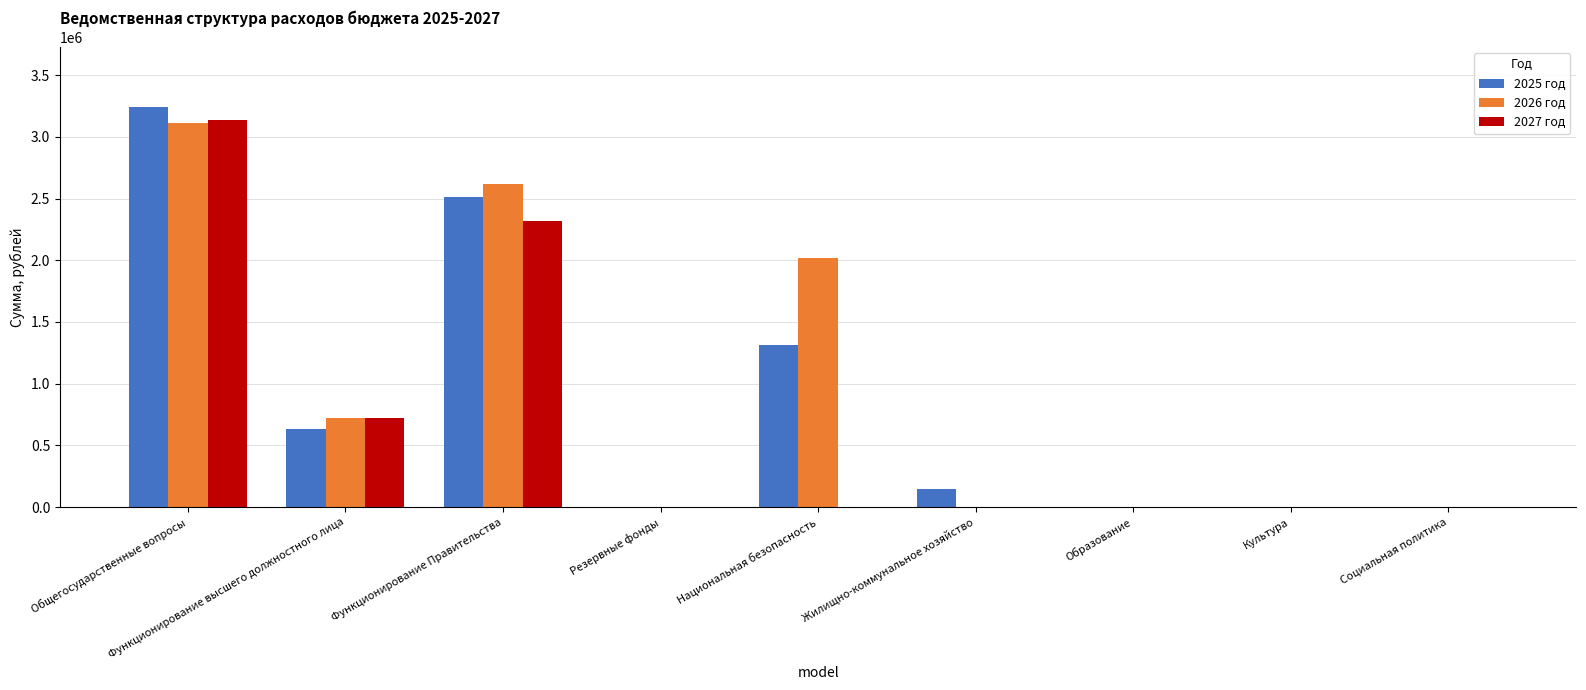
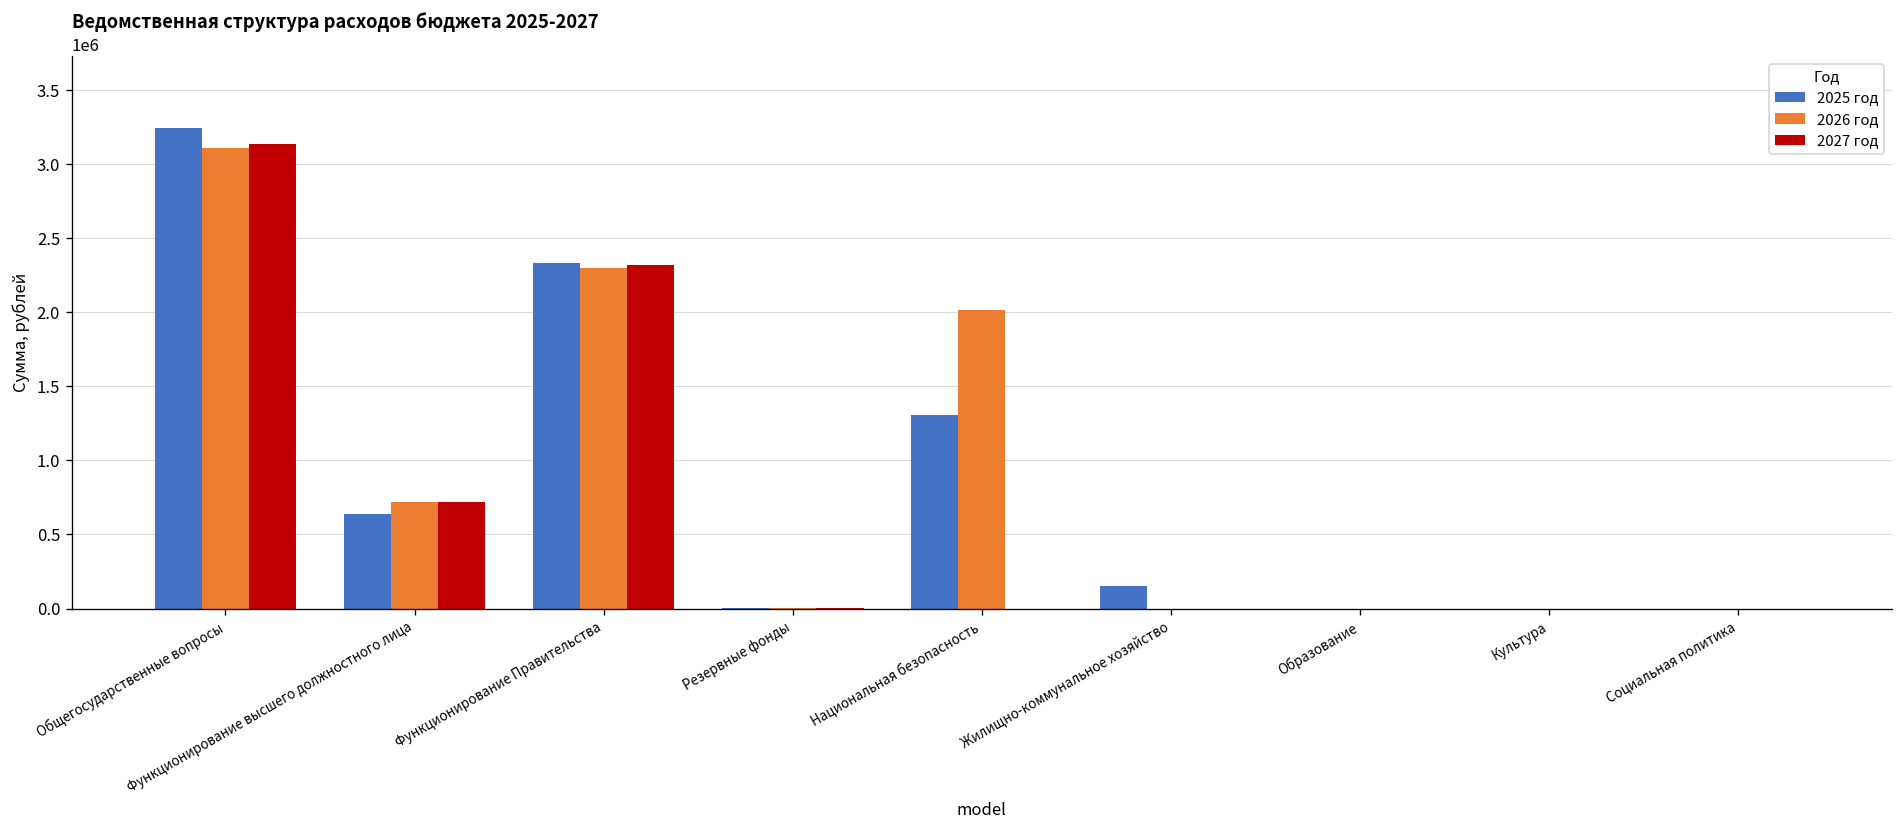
2025 год, Функционирование Правительства: 2510000 -> 2330000
2026 год, Функционирование Правительства: 2620000 -> 2300000
